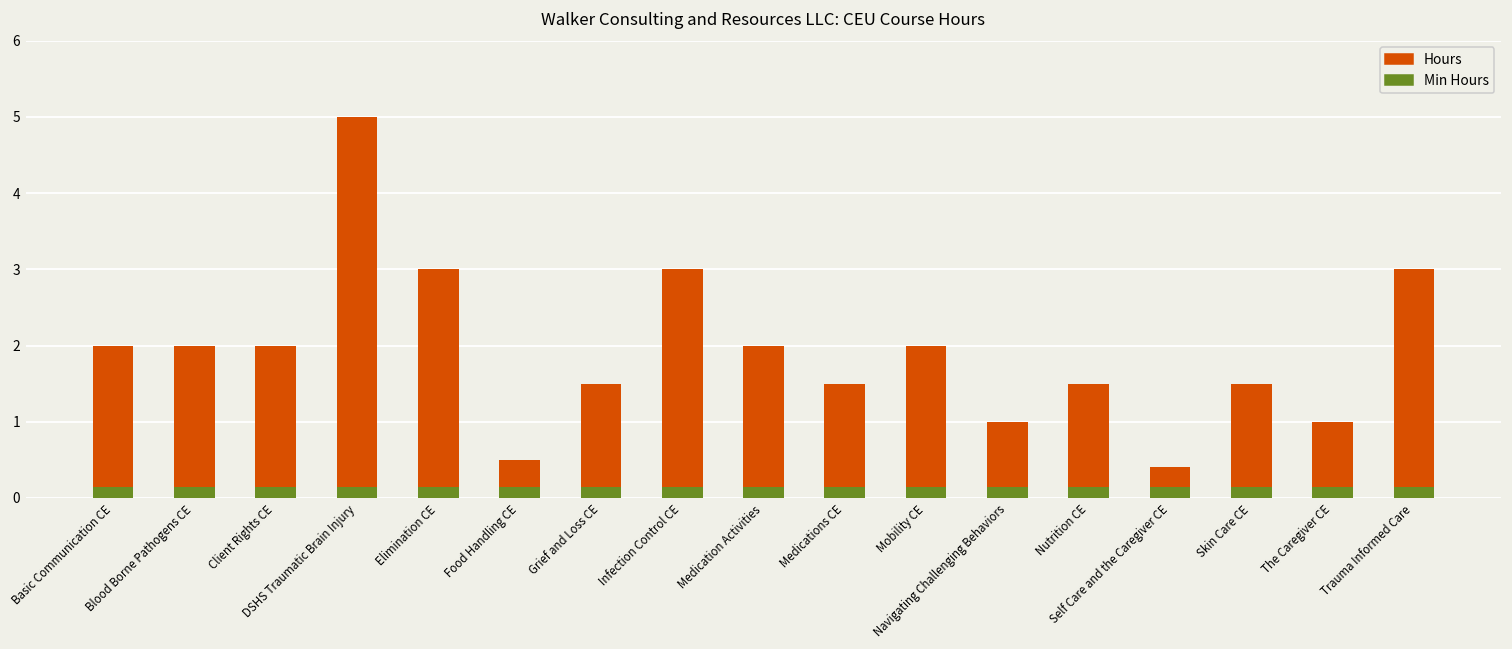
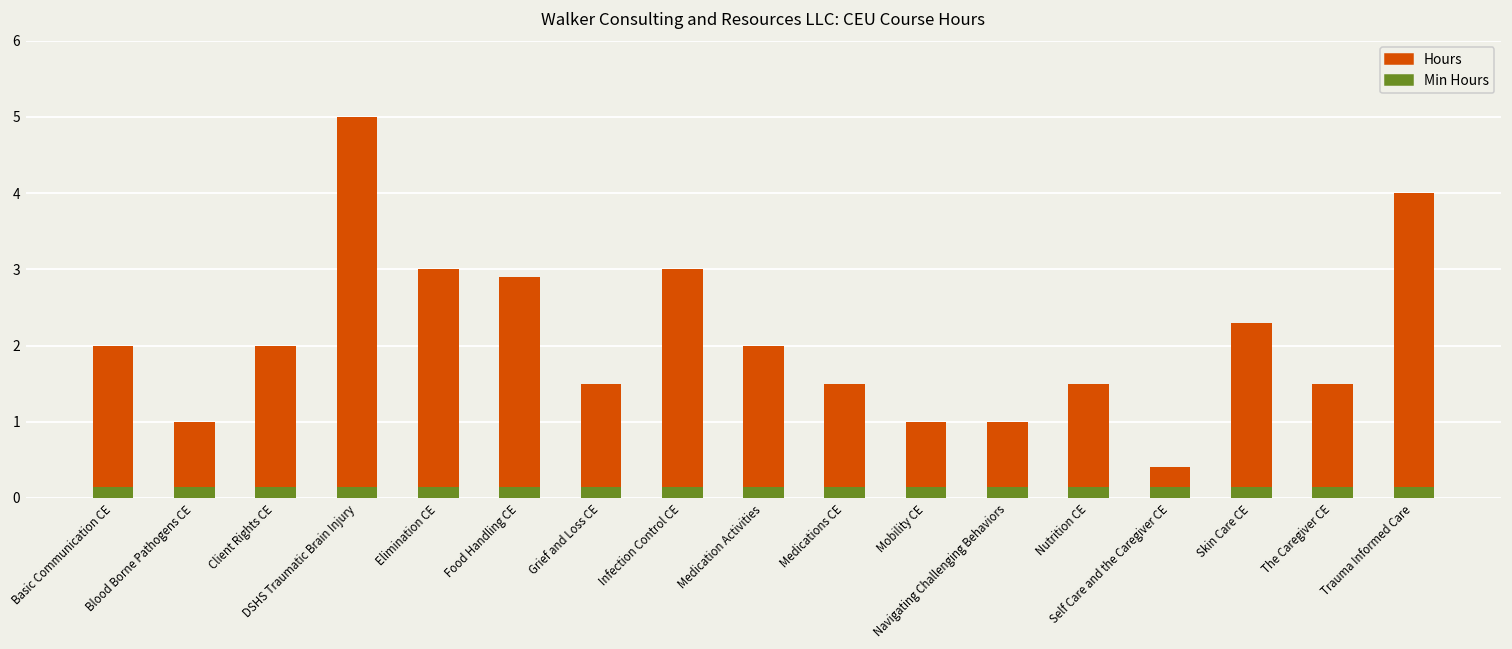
Hours, Blood Borne Pathogens CE: 2 -> 1
Hours, Food Handling CE: 0.5 -> 2.9
Hours, Mobility CE: 2 -> 1
Hours, Skin Care CE: 1.5 -> 2.3
Hours, The Caregiver CE: 1.0 -> 1.5
Hours, Trauma Informed Care: 3 -> 4
